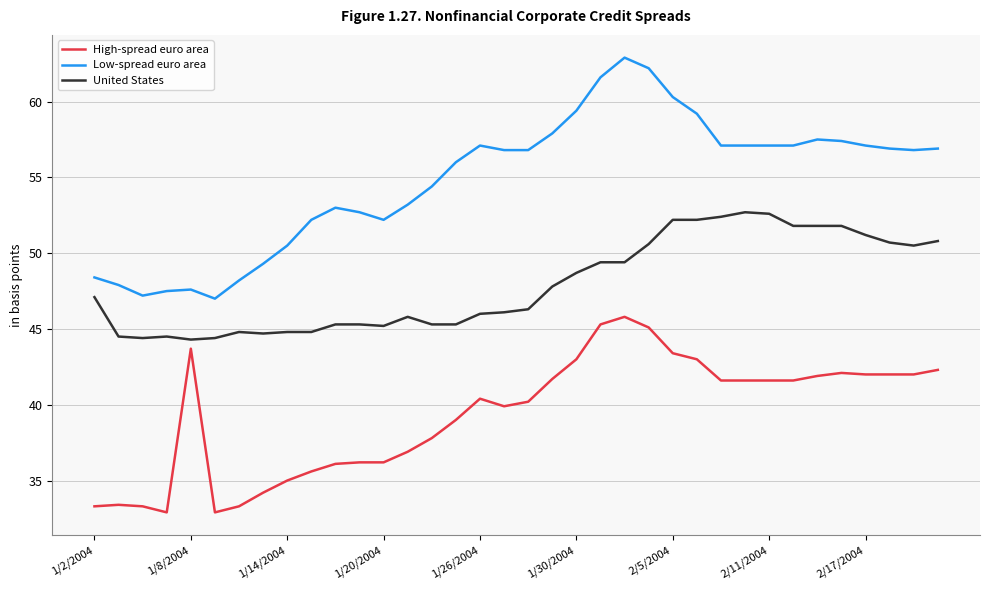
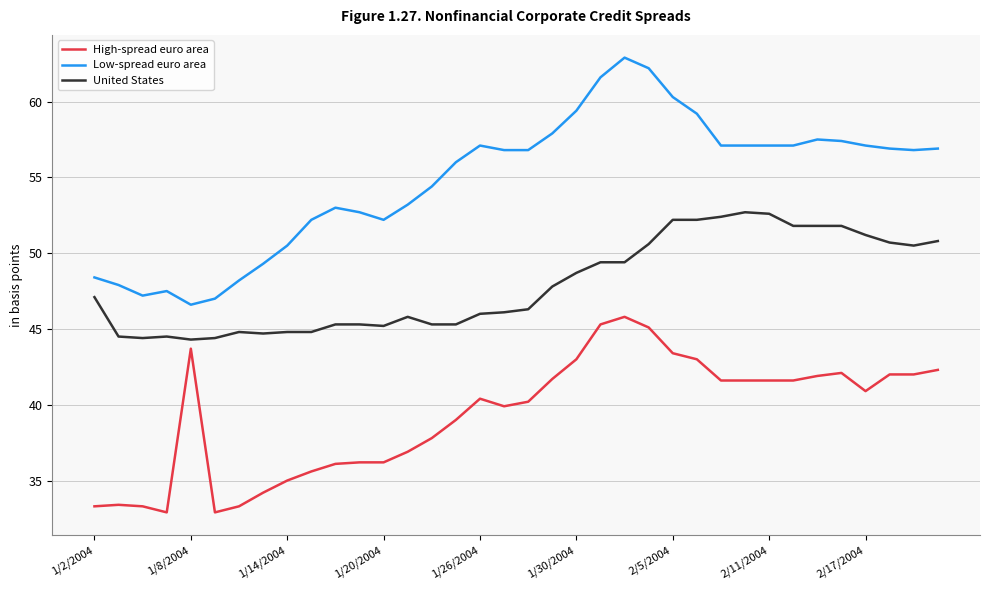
Low-spread euro area, 1/8/2004: 47.6 -> 46.6
High-spread euro area, 2/17/2004: 42.0 -> 40.9
